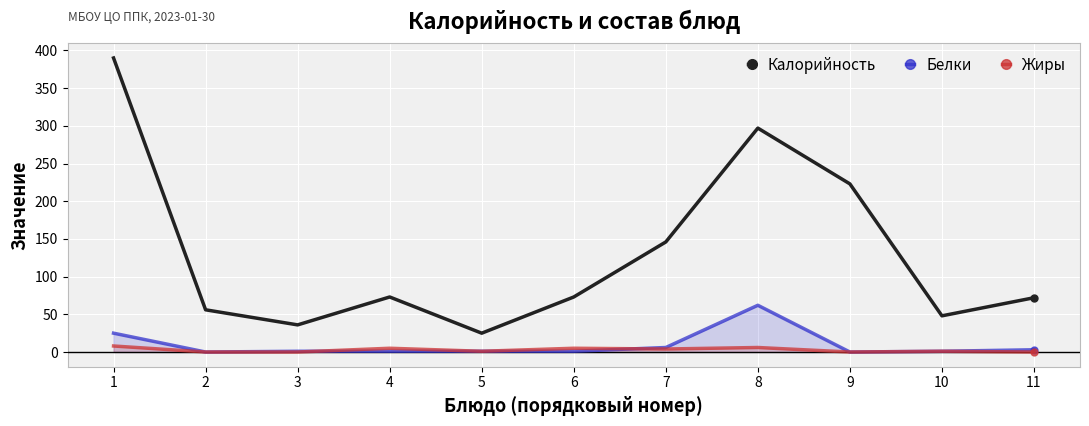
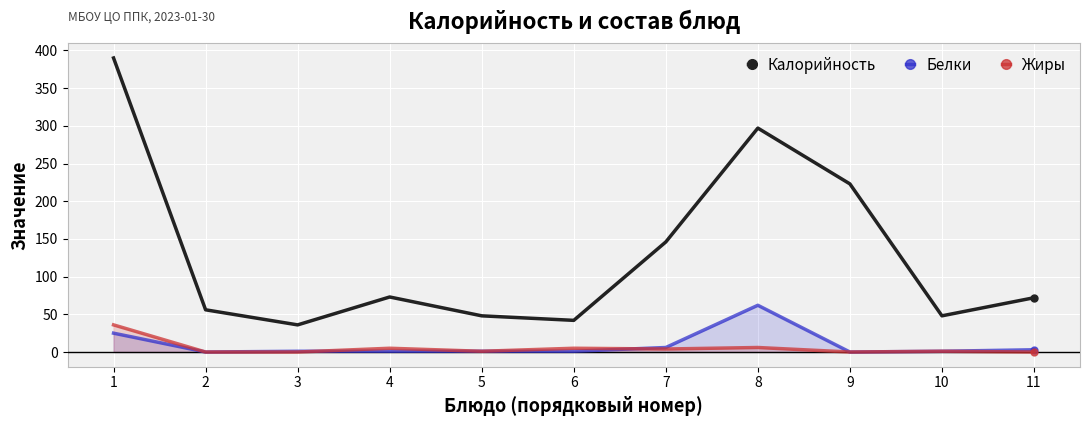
Жиры, 1: 10 -> 40
Калорийность, 5: 30 -> 50
Калорийность, 6: 70 -> 40
